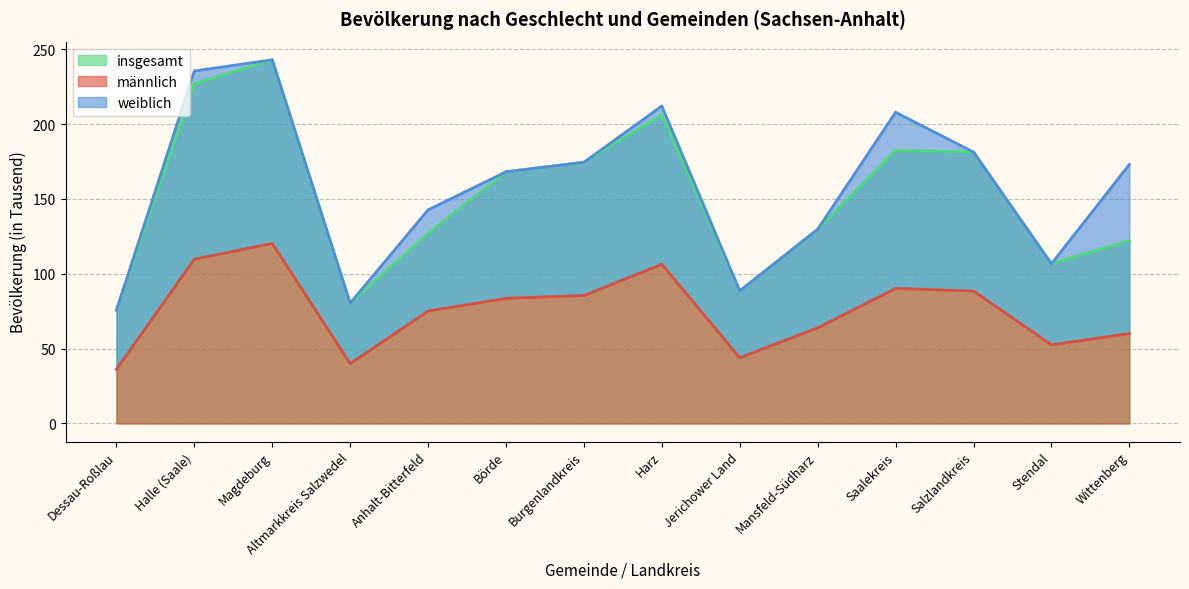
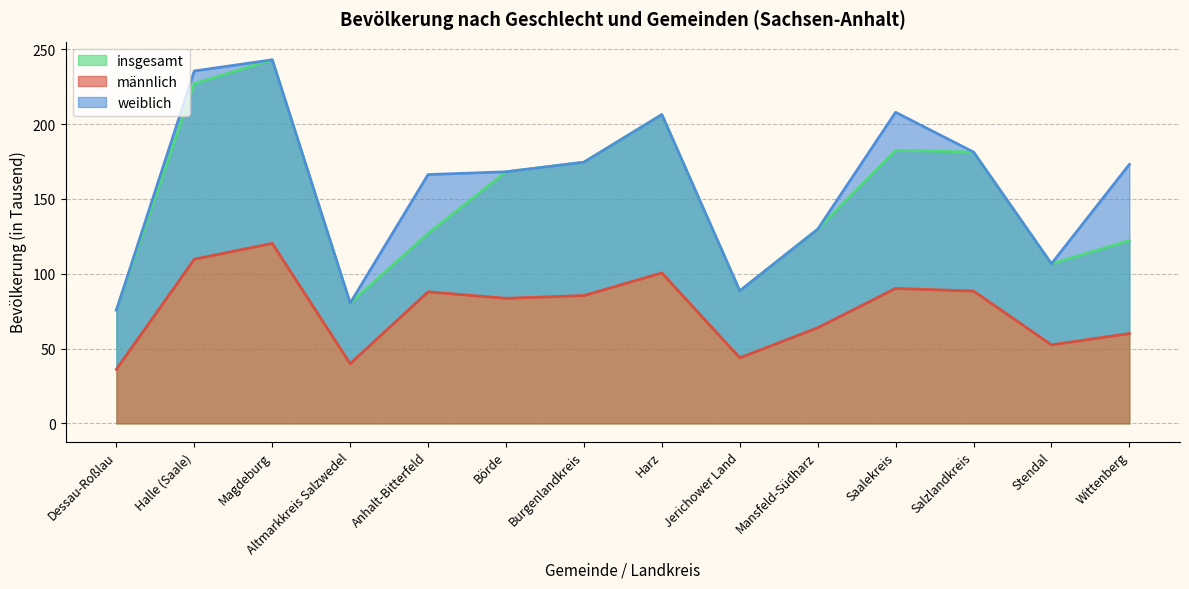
männlich, Anhalt-Bitterfeld: 75 -> 88
weiblich, Anhalt-Bitterfeld: 68 -> 78
männlich, Harz: 106 -> 101
